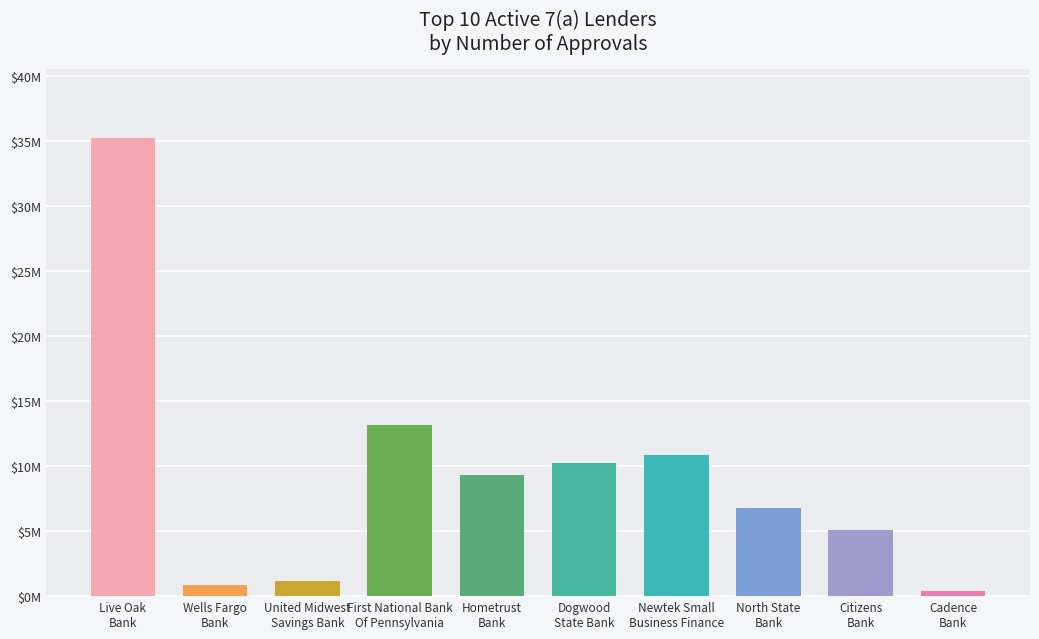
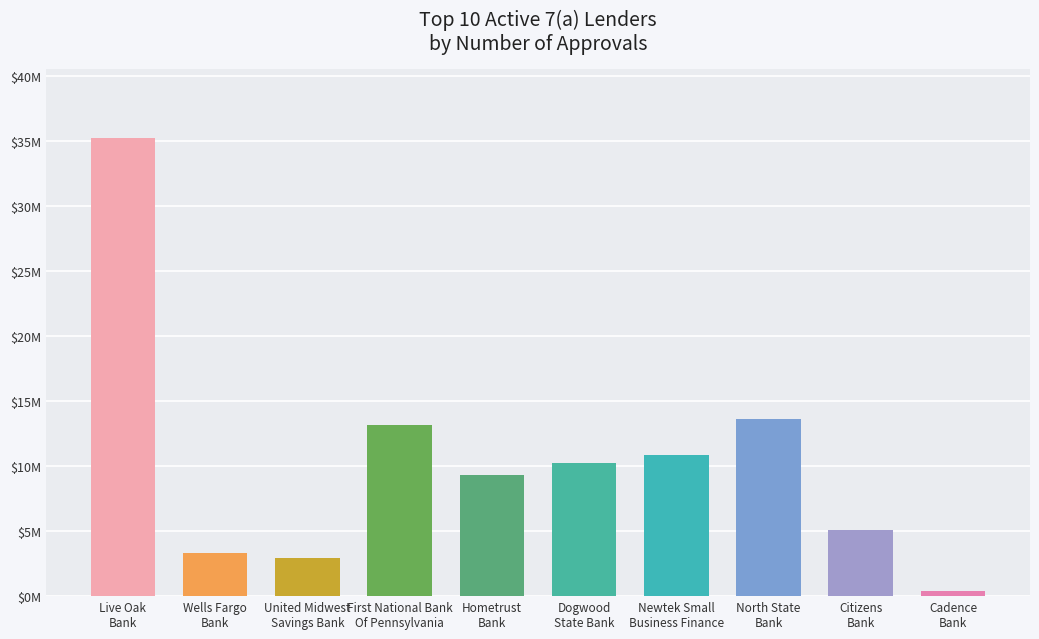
Wells Fargo Bank: $900000 -> $3300000
United Midwest Savings Bank: $1100000 -> $2900000
North State Bank: $6800000 -> $13600000
